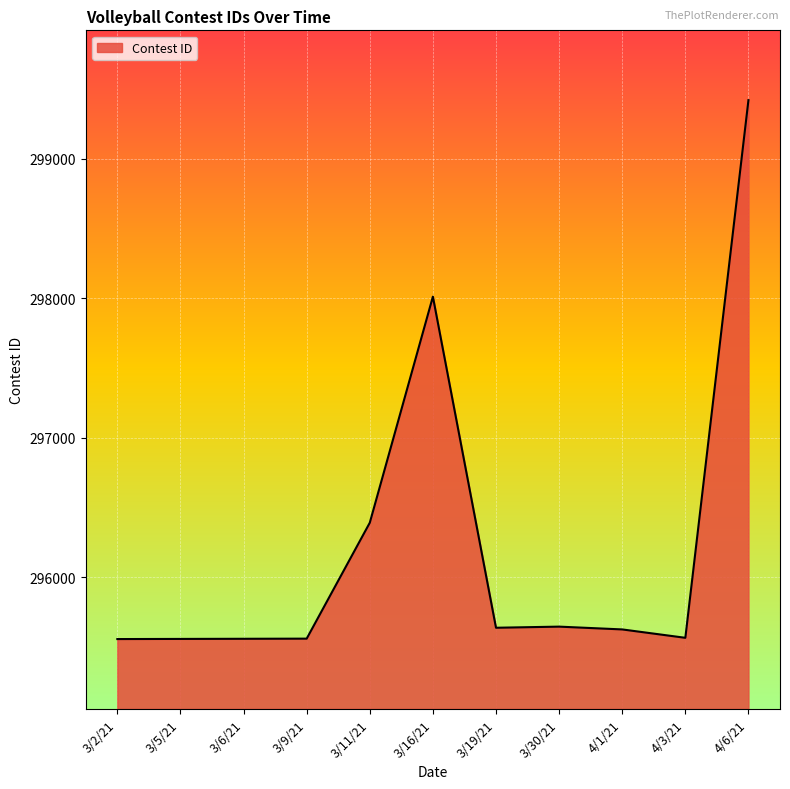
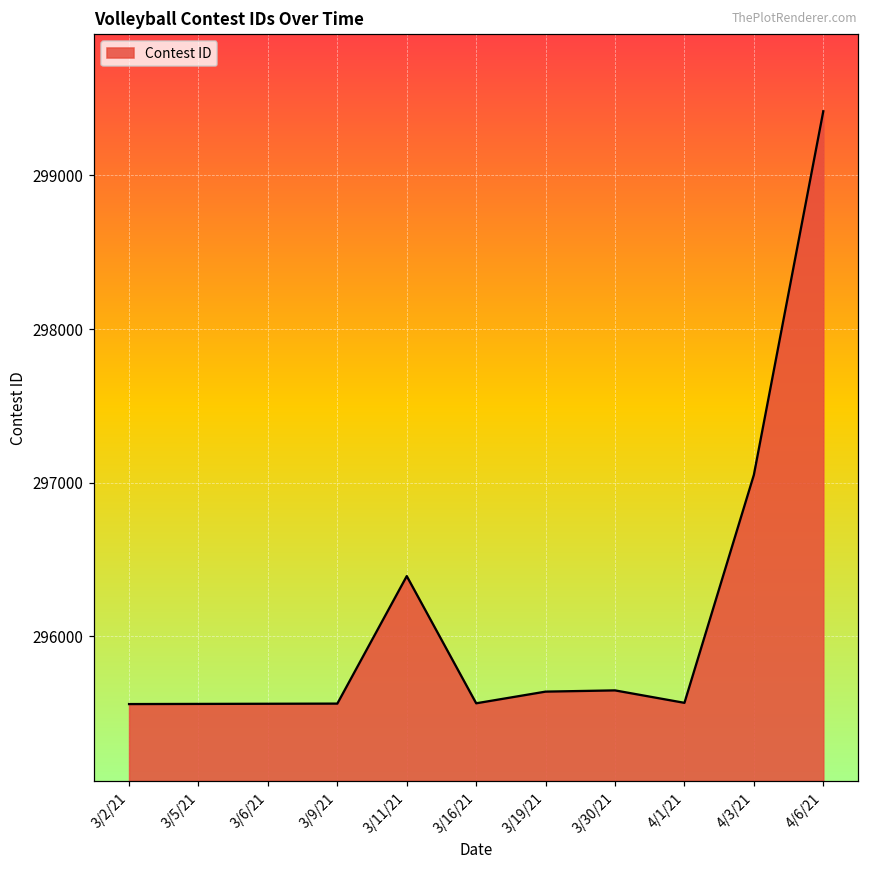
3/16/21: 298010 -> 295560
4/1/21: 295630 -> 295570
4/3/21: 295570 -> 297050
